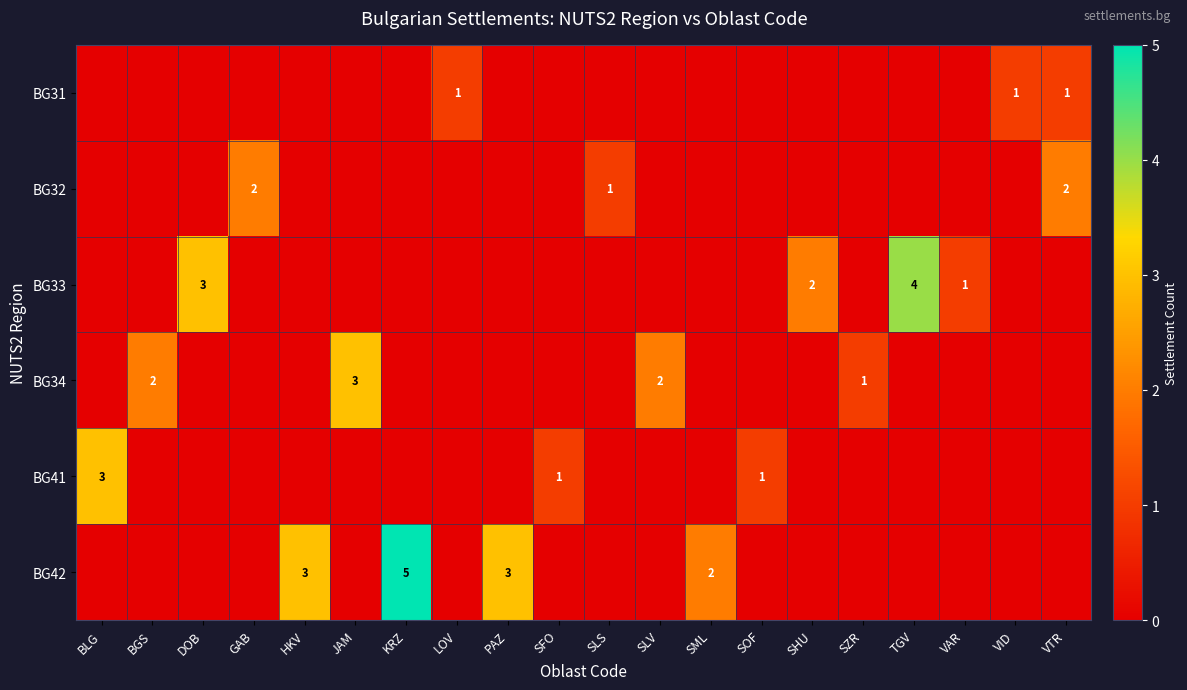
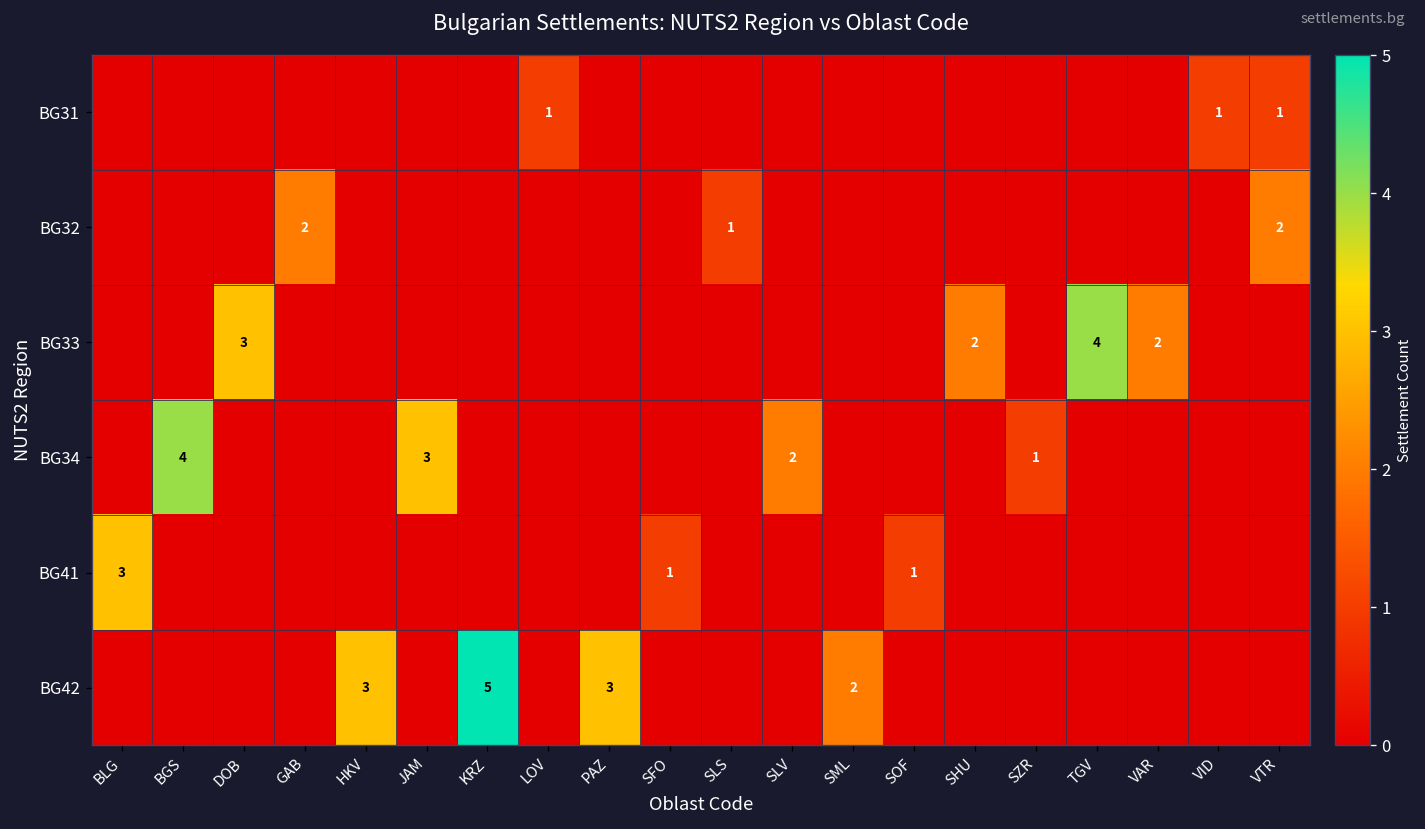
BG33, VAR: 1 -> 2
BG34, BGS: 2 -> 4
